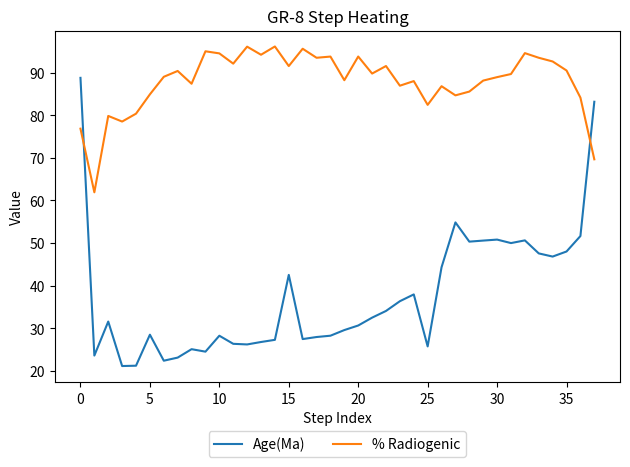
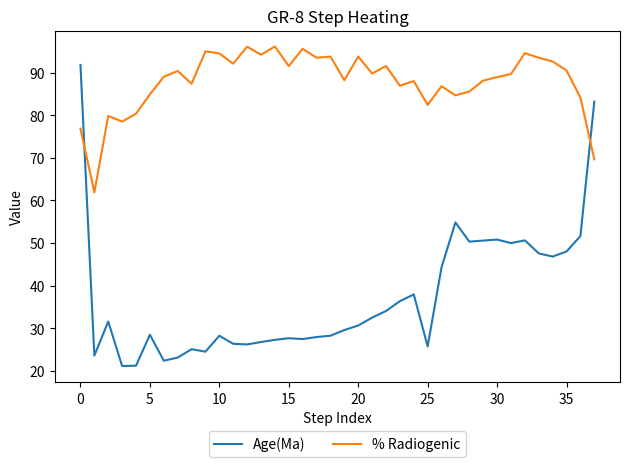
Age(Ma), 0: 89 -> 92
Age(Ma), 15: 43 -> 28
